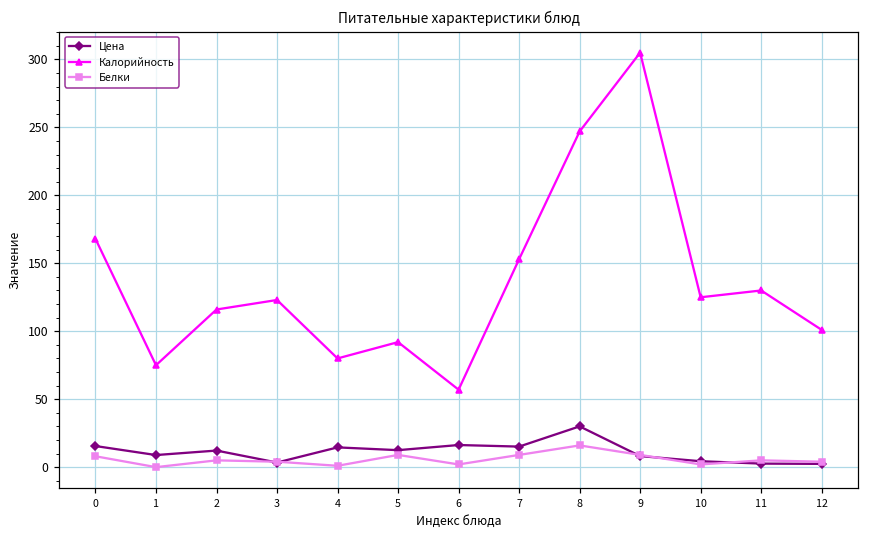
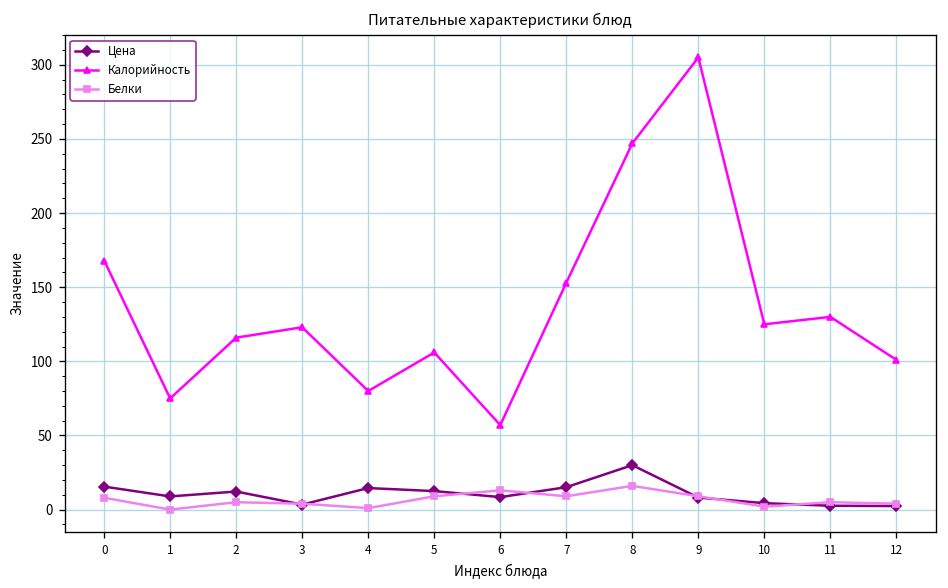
Калорийность, 5: 92 -> 106
Цена, 6: 16 -> 8
Белки, 6: 2 -> 13
